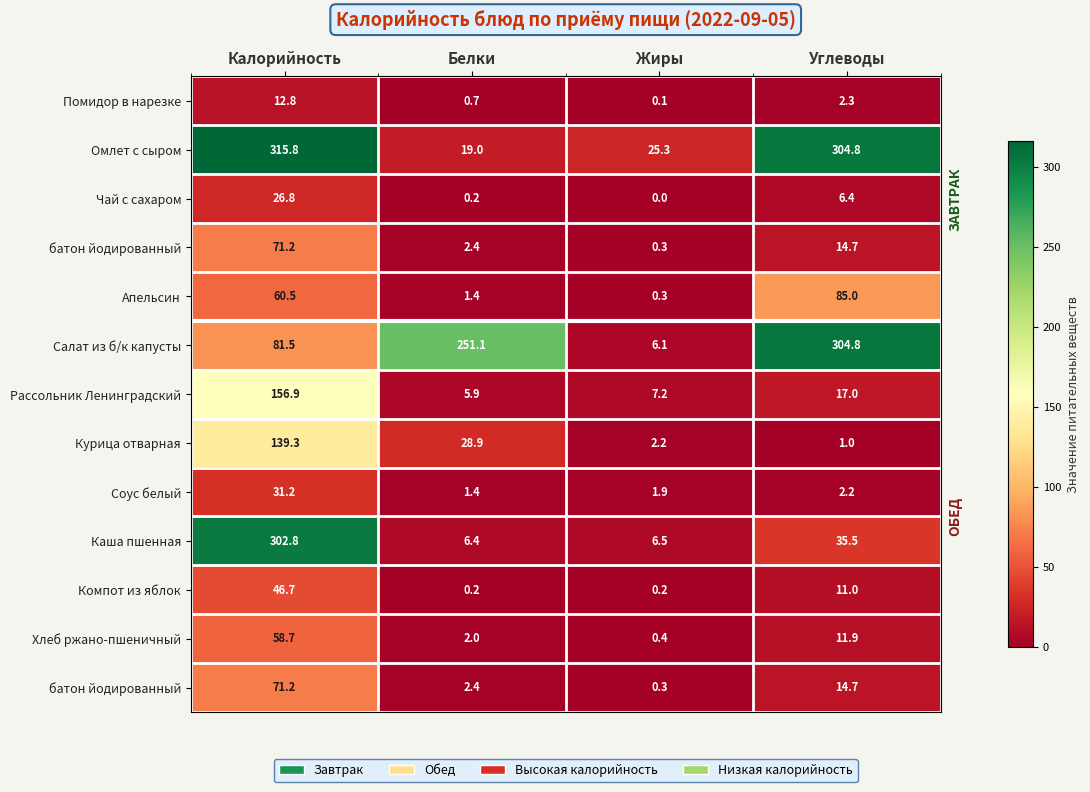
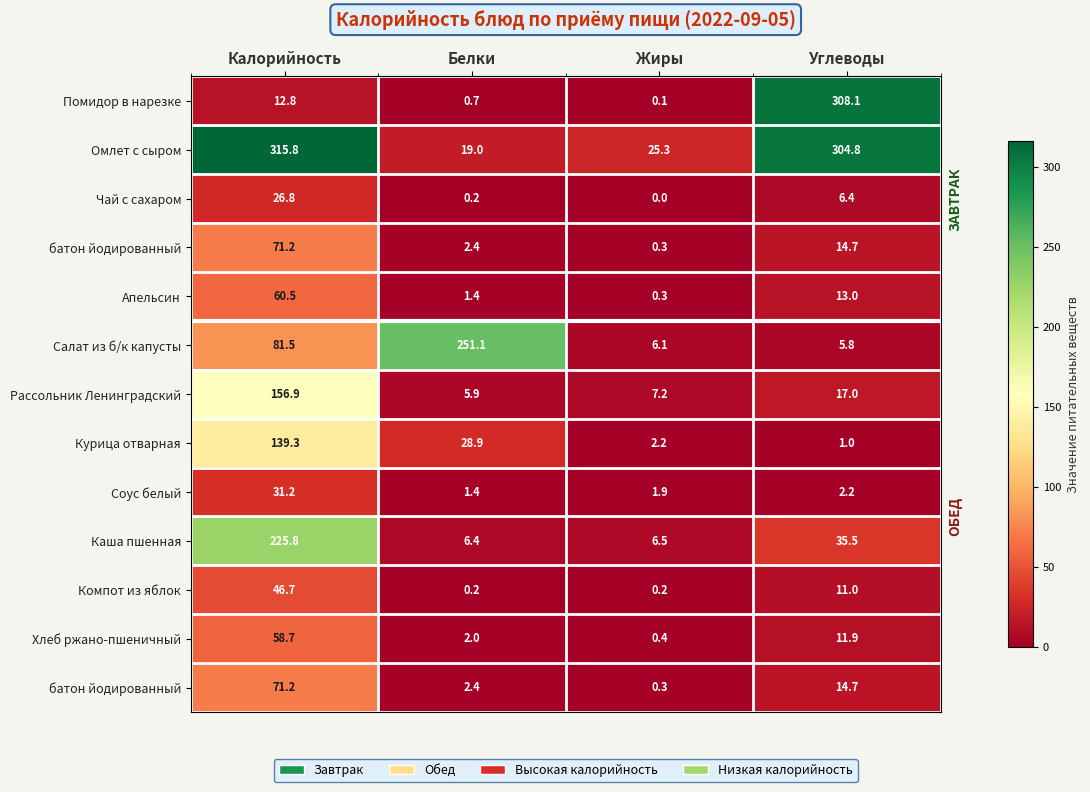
Помидор в нарезке, Углеводы: 2.3 -> 308.1
Апельсин, Углеводы: 85.0 -> 13.0
Салат из б/к капусты, Углеводы: 304.8 -> 5.8
Каша пшенная, Калорийность: 302.8 -> 225.8
